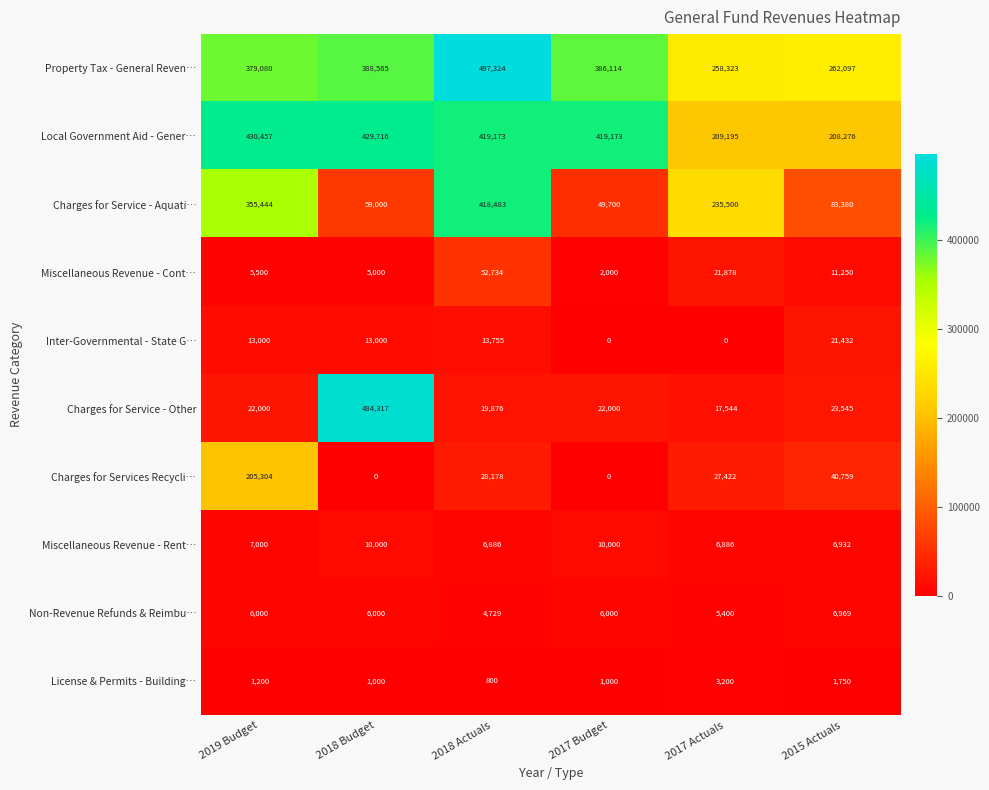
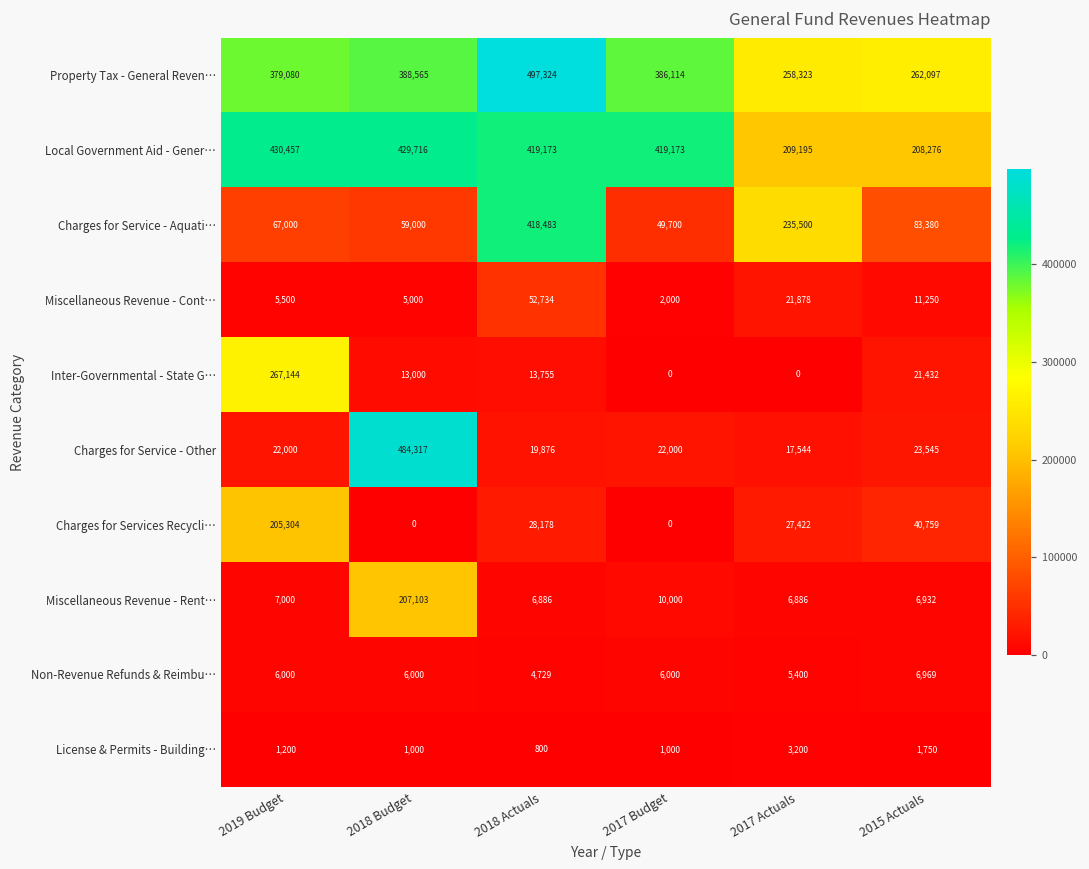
Charges for Service - Aquati…, 2019 Budget: 355,444 -> 67,000
Inter-Governmental - State G…, 2019 Budget: 13,000 -> 267,144
Miscellaneous Revenue - Rent…, 2018 Budget: 10,000 -> 207,103
